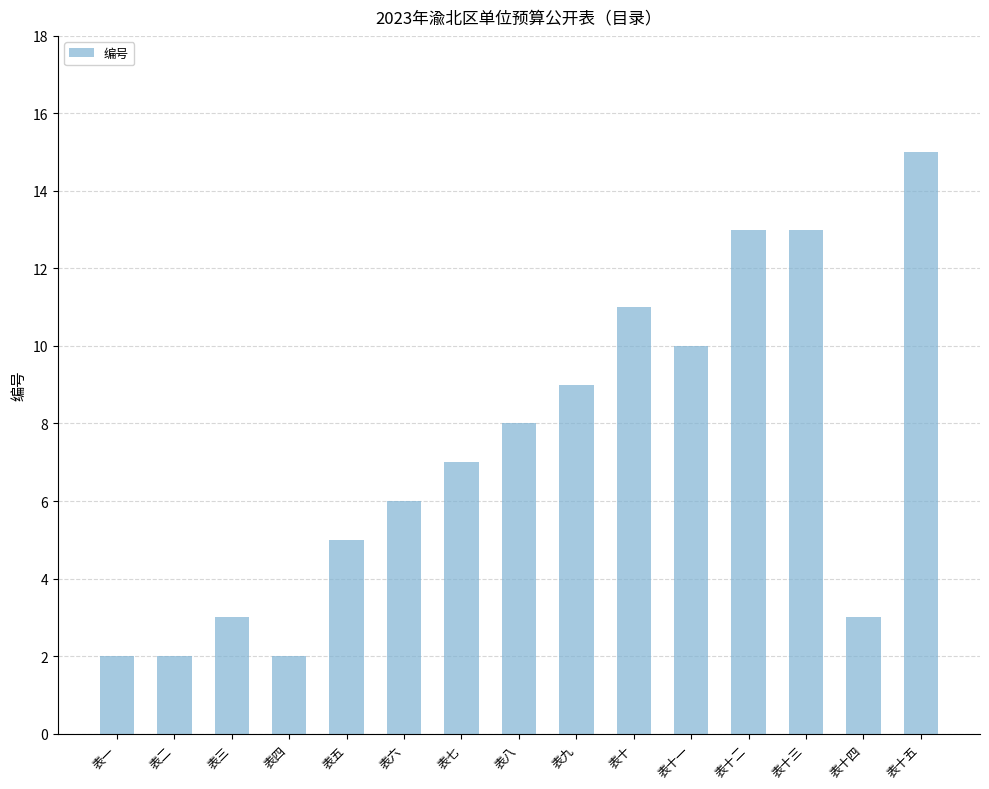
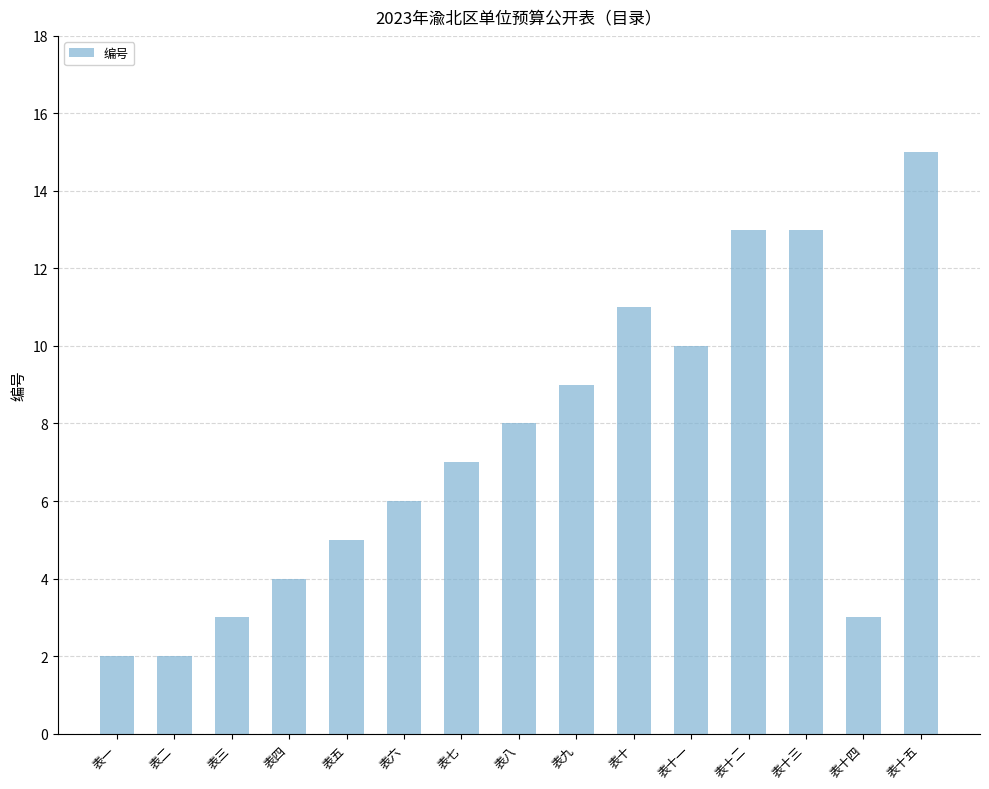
表四: 2 -> 4
